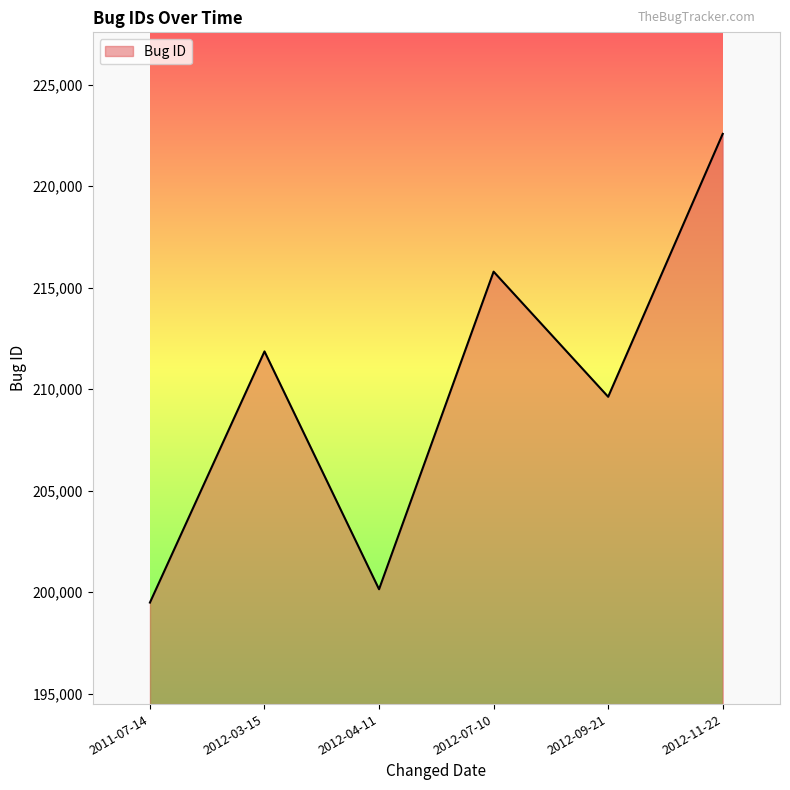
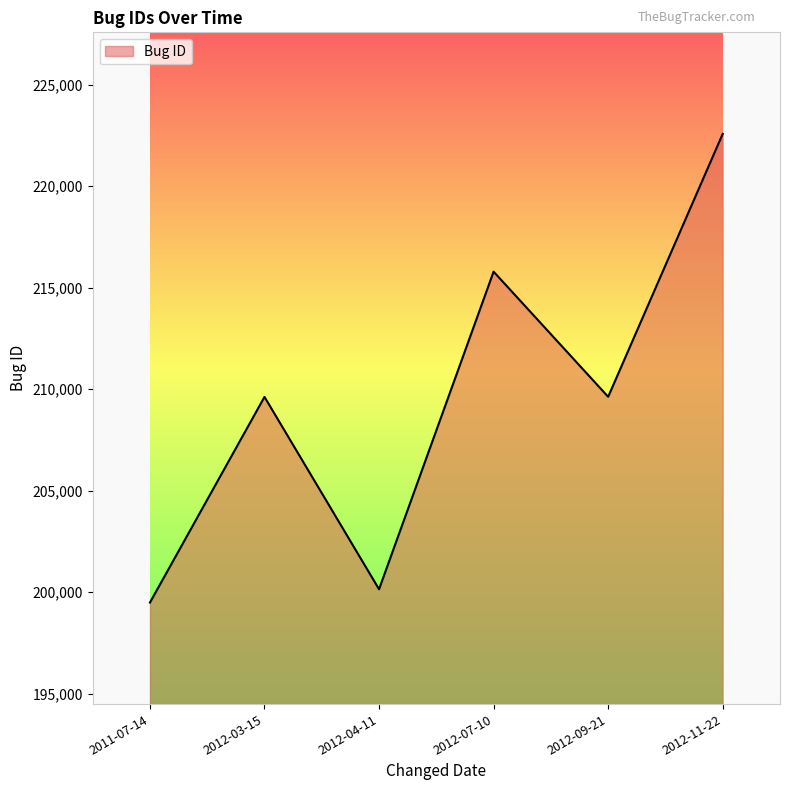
2012-03-15: 211,900 -> 209,600
